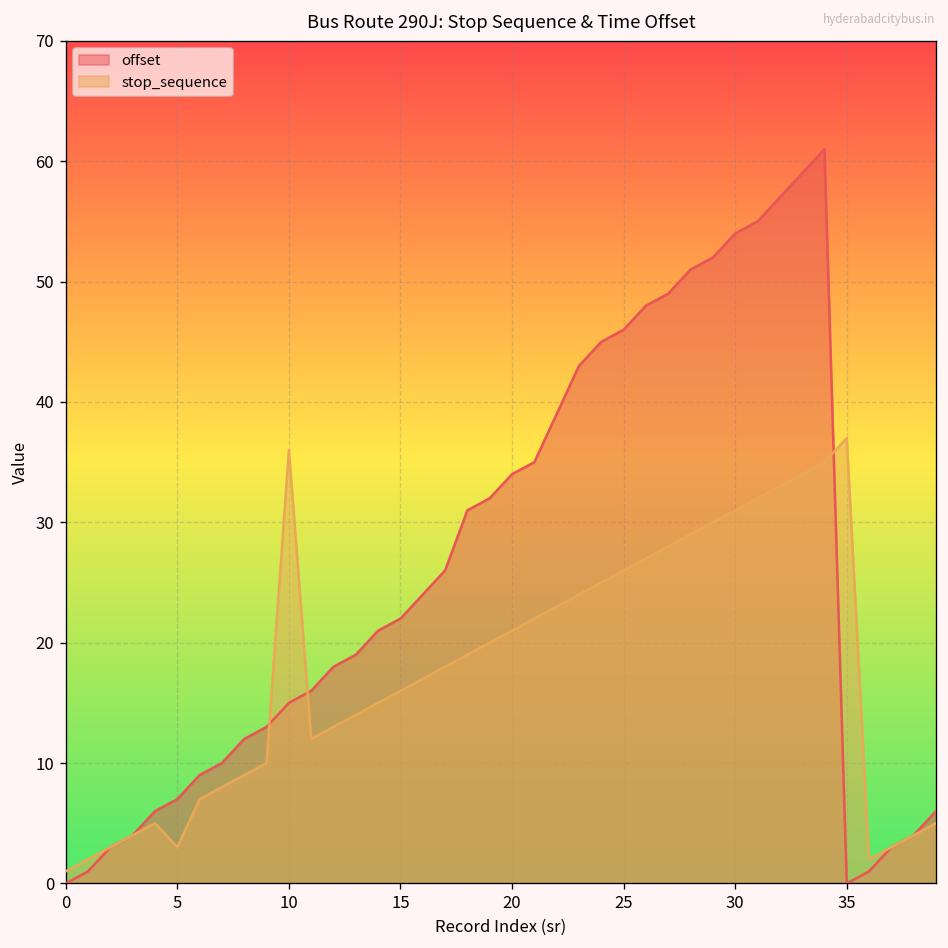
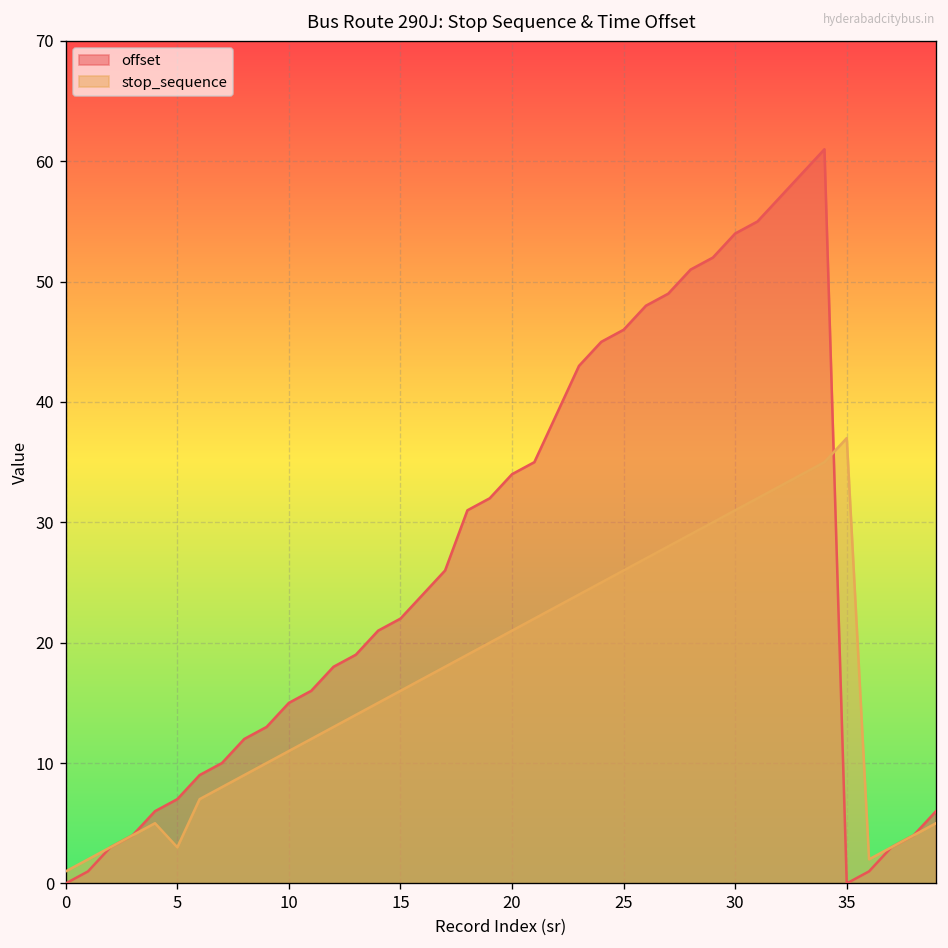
stop_sequence, 10: 36 -> 11
